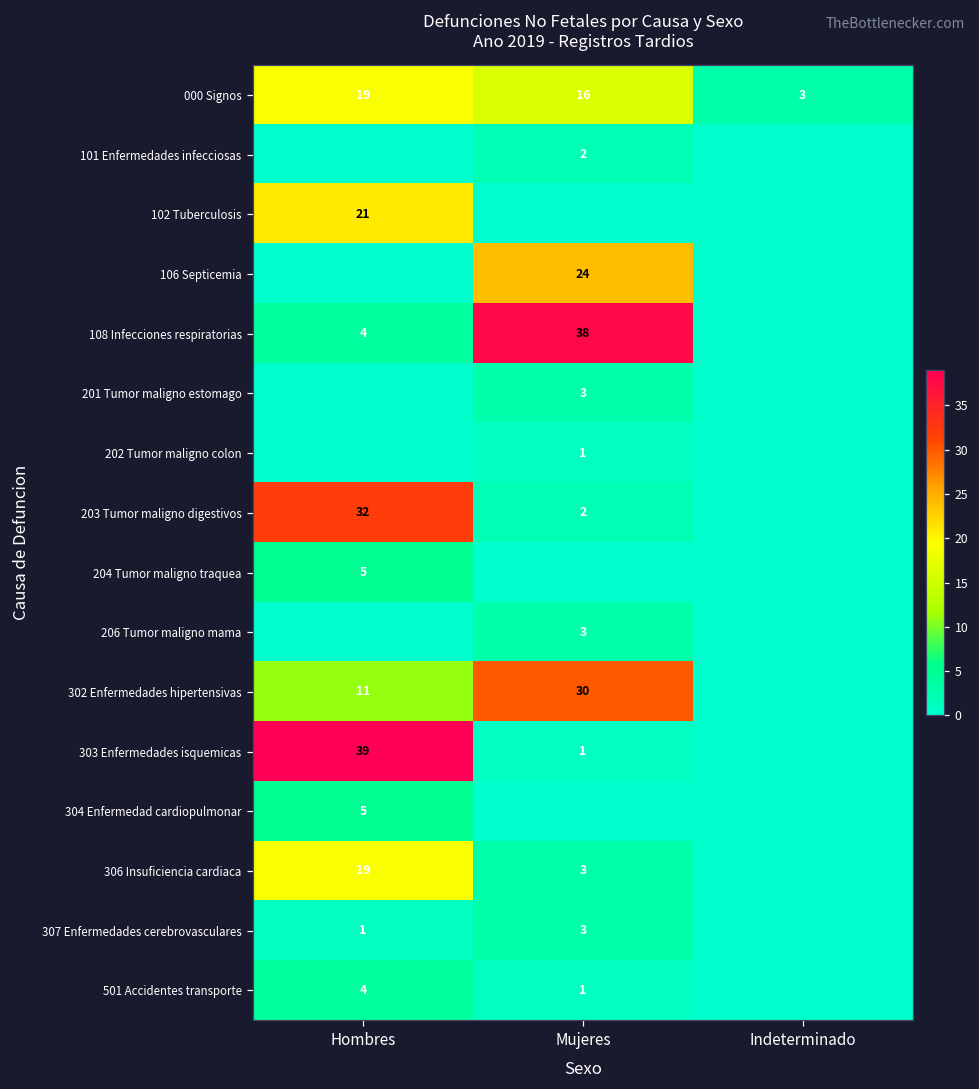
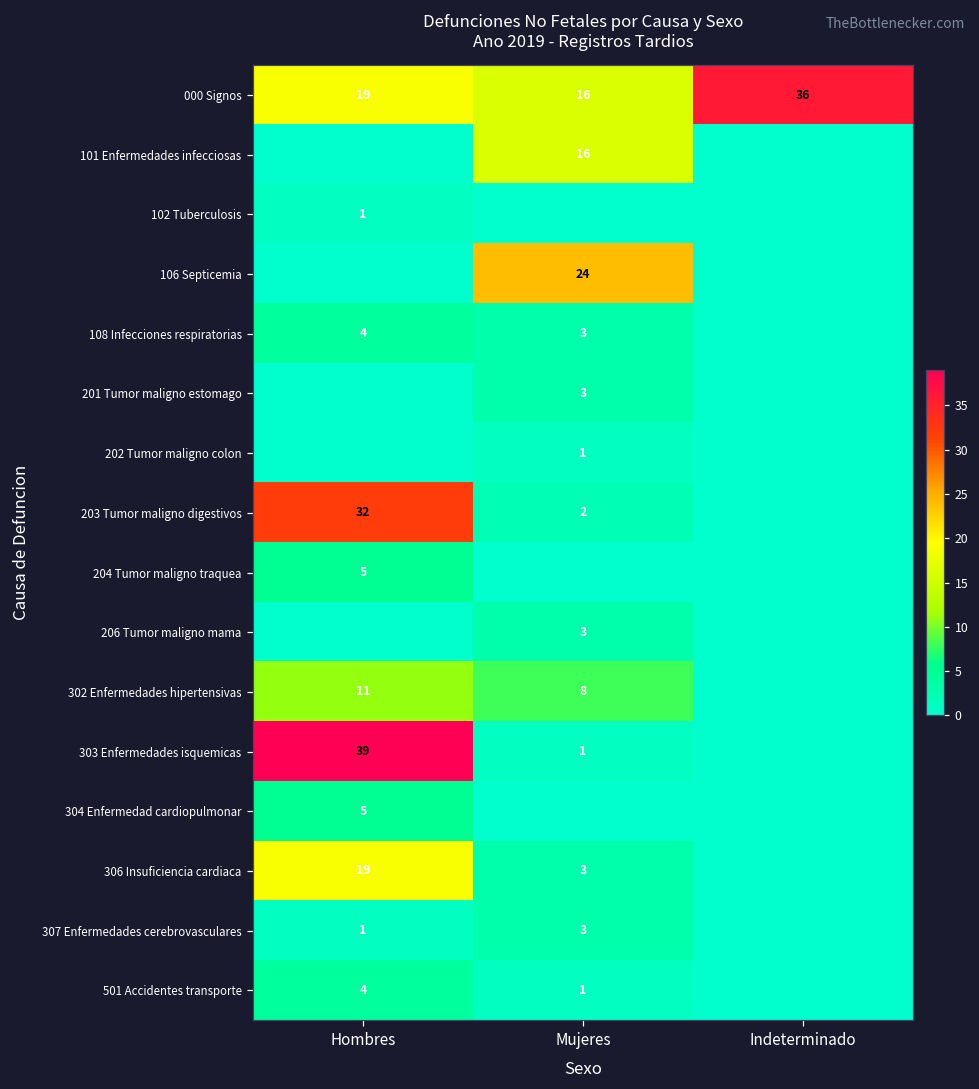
000 Signos, Indeterminado: 3 -> 36
101 Enfermedades infecciosas, Mujeres: 2 -> 16
102 Tuberculosis, Hombres: 21 -> 1
108 Infecciones respiratorias, Mujeres: 38 -> 3
302 Enfermedades hipertensivas, Mujeres: 30 -> 8
